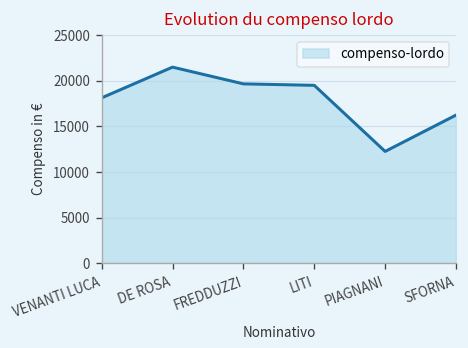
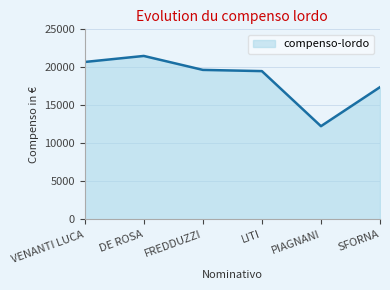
VENANTI LUCA: 18000 -> 21000
SFORNA: 16000 -> 17000
